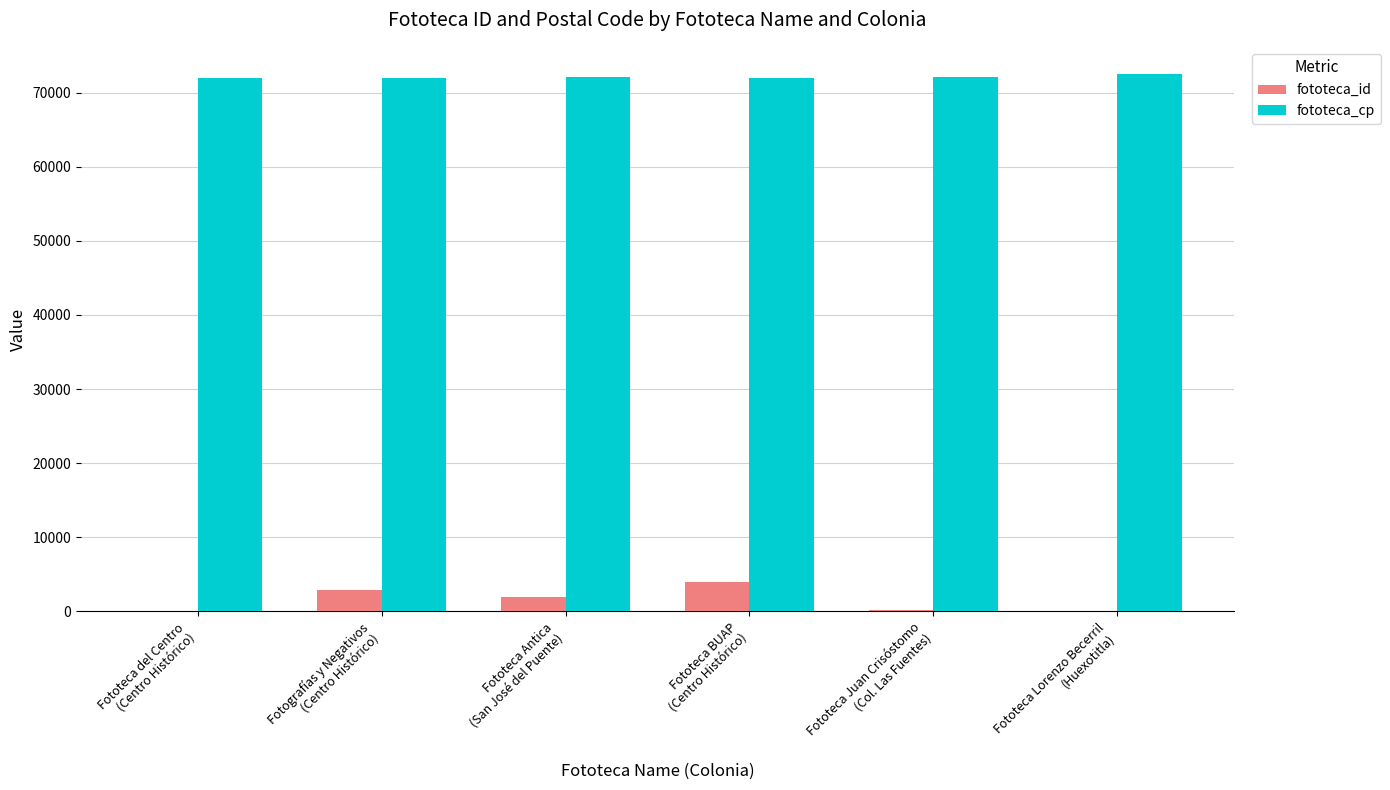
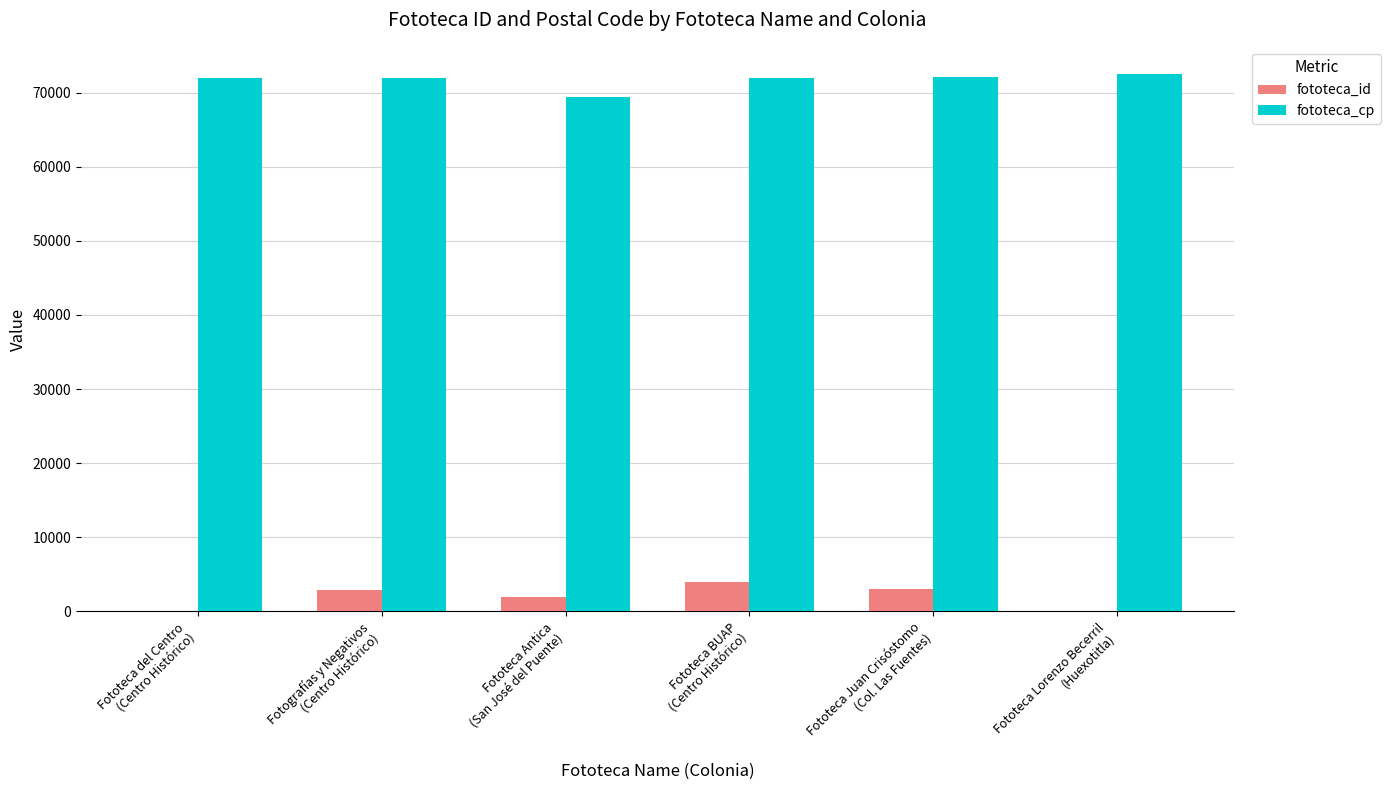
fototeca_cp, Fototeca Antica (San José del Puente): 72000 -> 69000
fototeca_id, Fototeca Juan Crisóstomo (Col. Las Fuentes): 0 -> 3000
